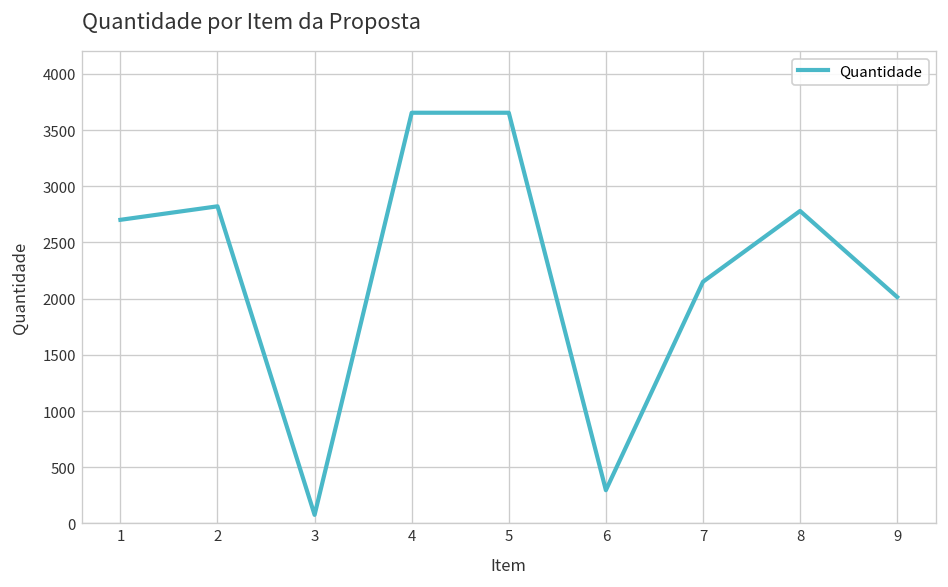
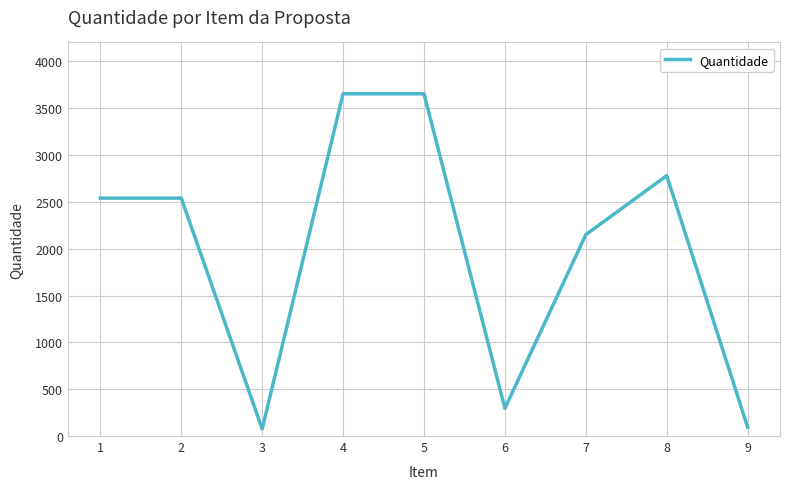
1: 2700 -> 2500
2: 2800 -> 2500
9: 2000 -> 100
